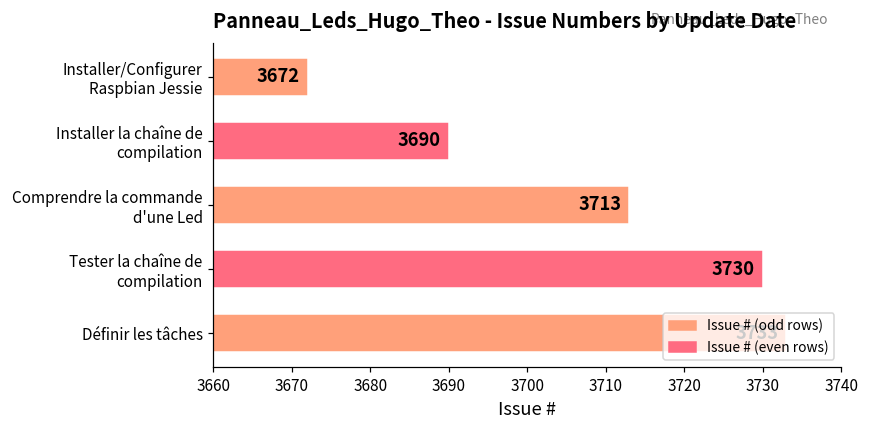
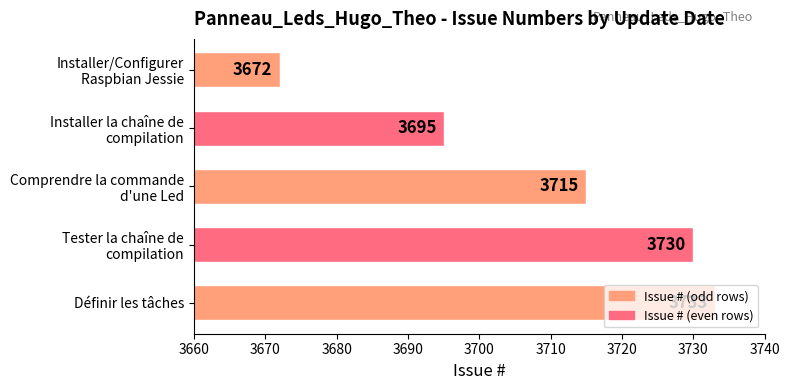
Installer la chaîne de compilation: 3690 -> 3695
Comprendre la commande d'une Led: 3713 -> 3715
